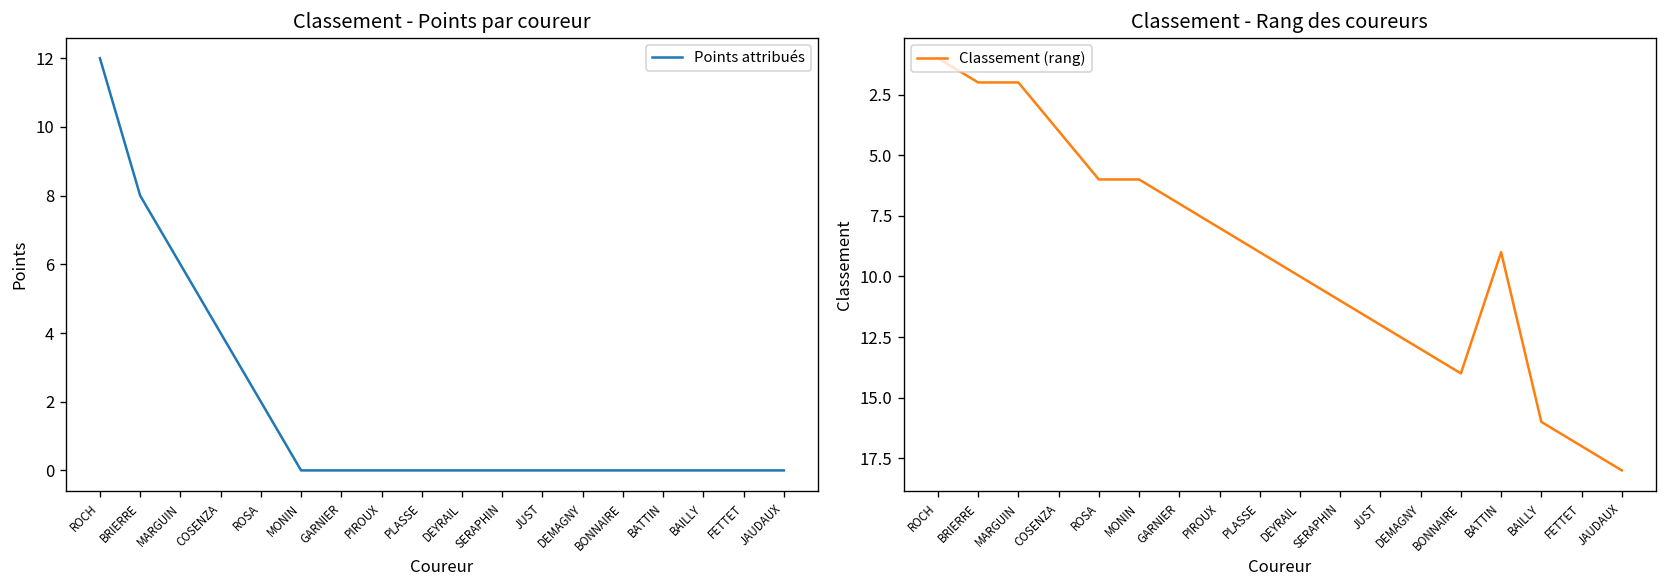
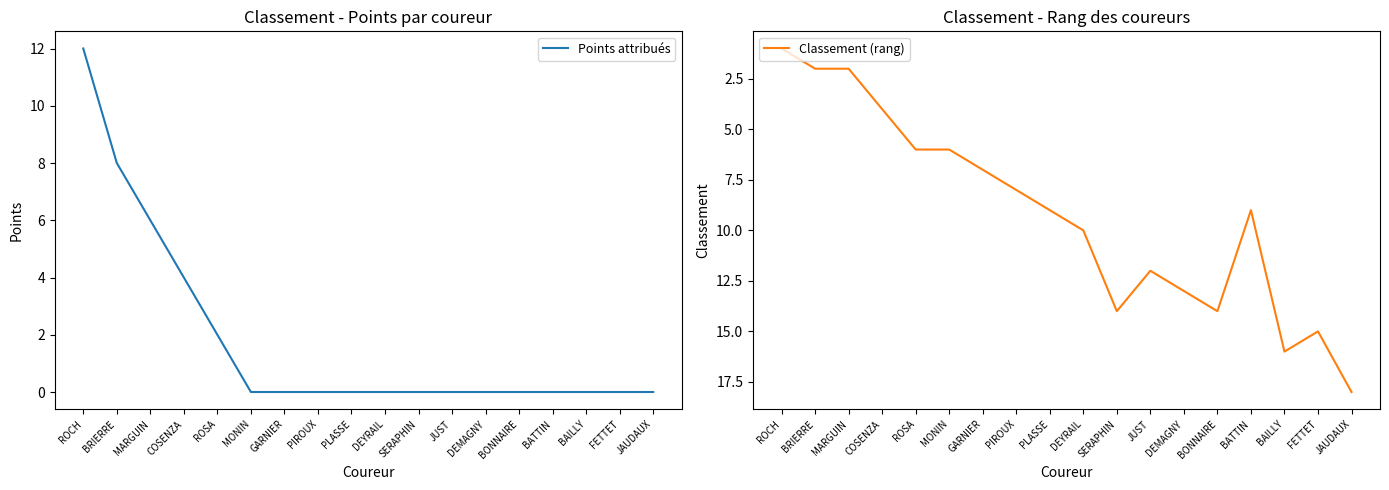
Classement - Rang des coureurs, SERAPHIN: 11 -> 14
Classement - Rang des coureurs, FETTET: 17 -> 15
